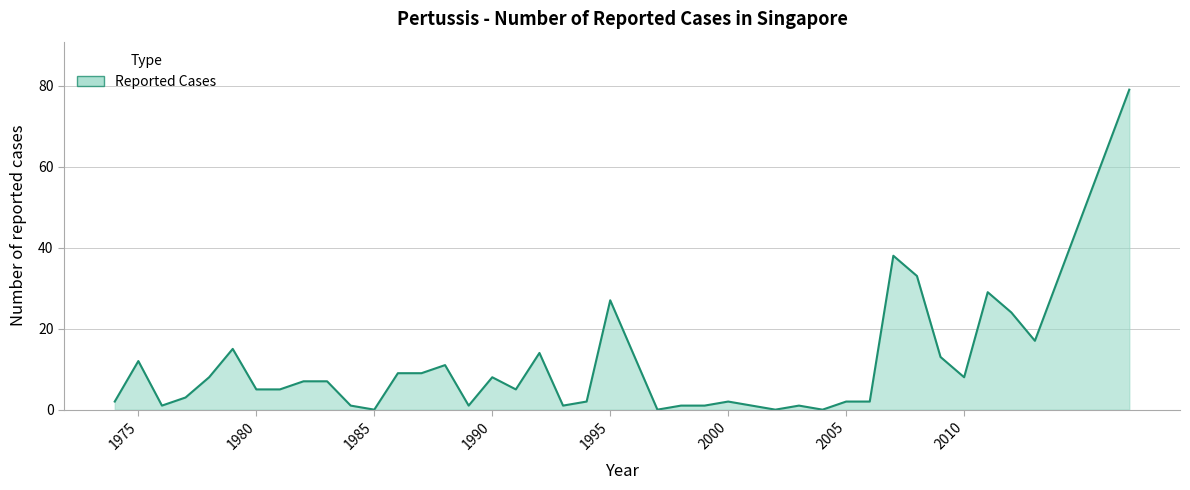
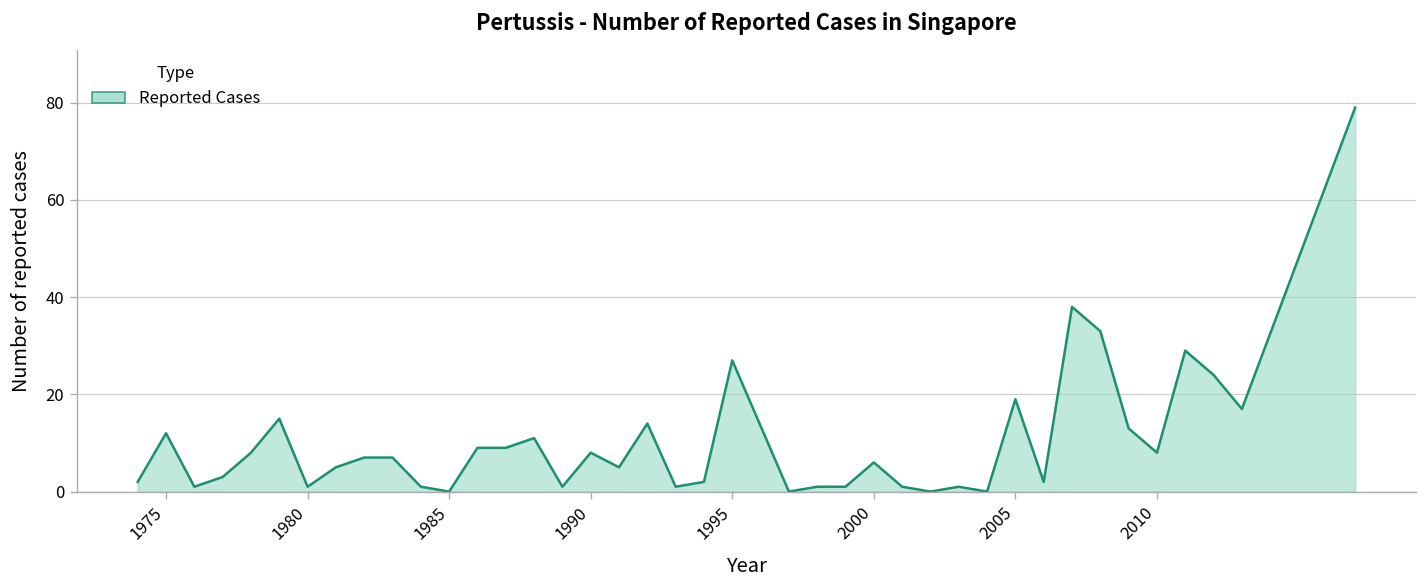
1980: 5 -> 1
2000: 2 -> 6
2005: 2 -> 19
